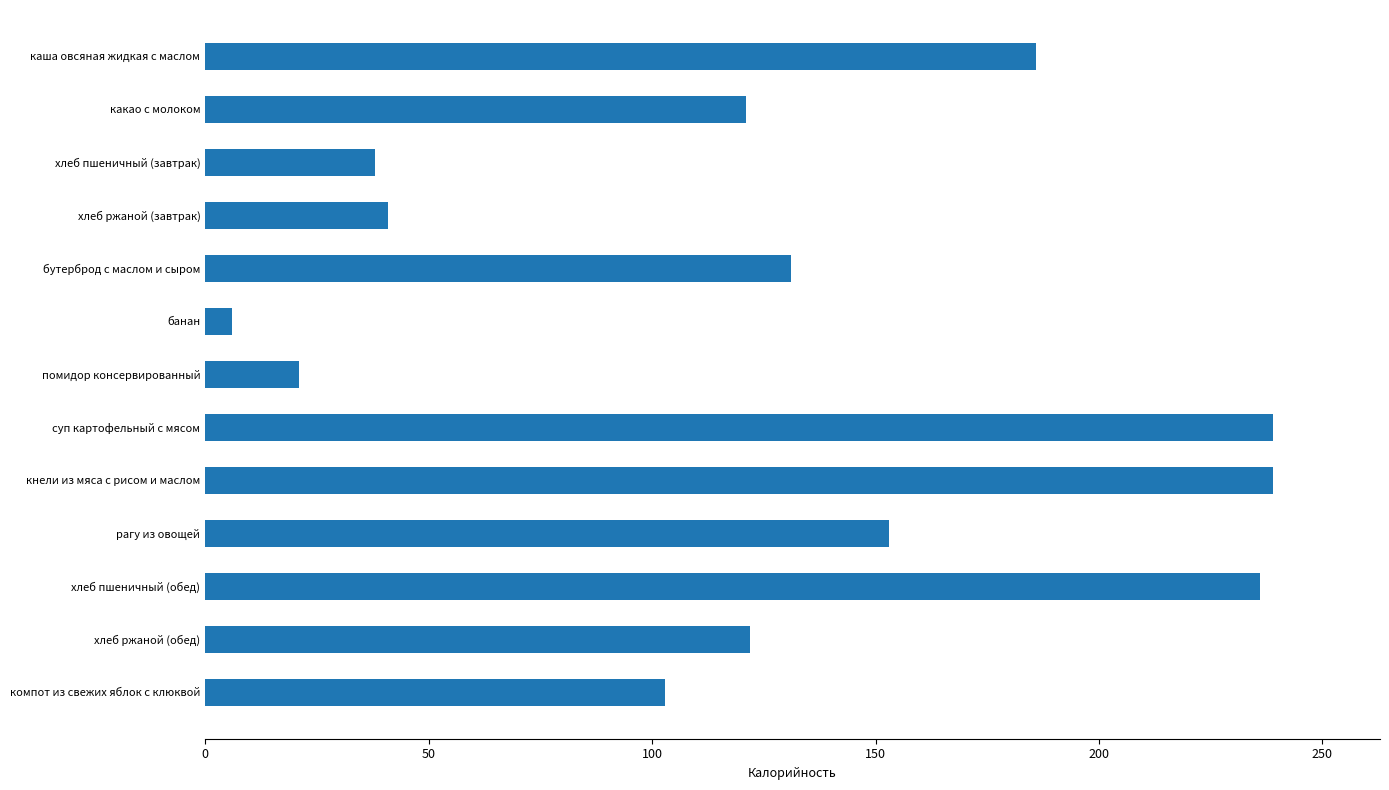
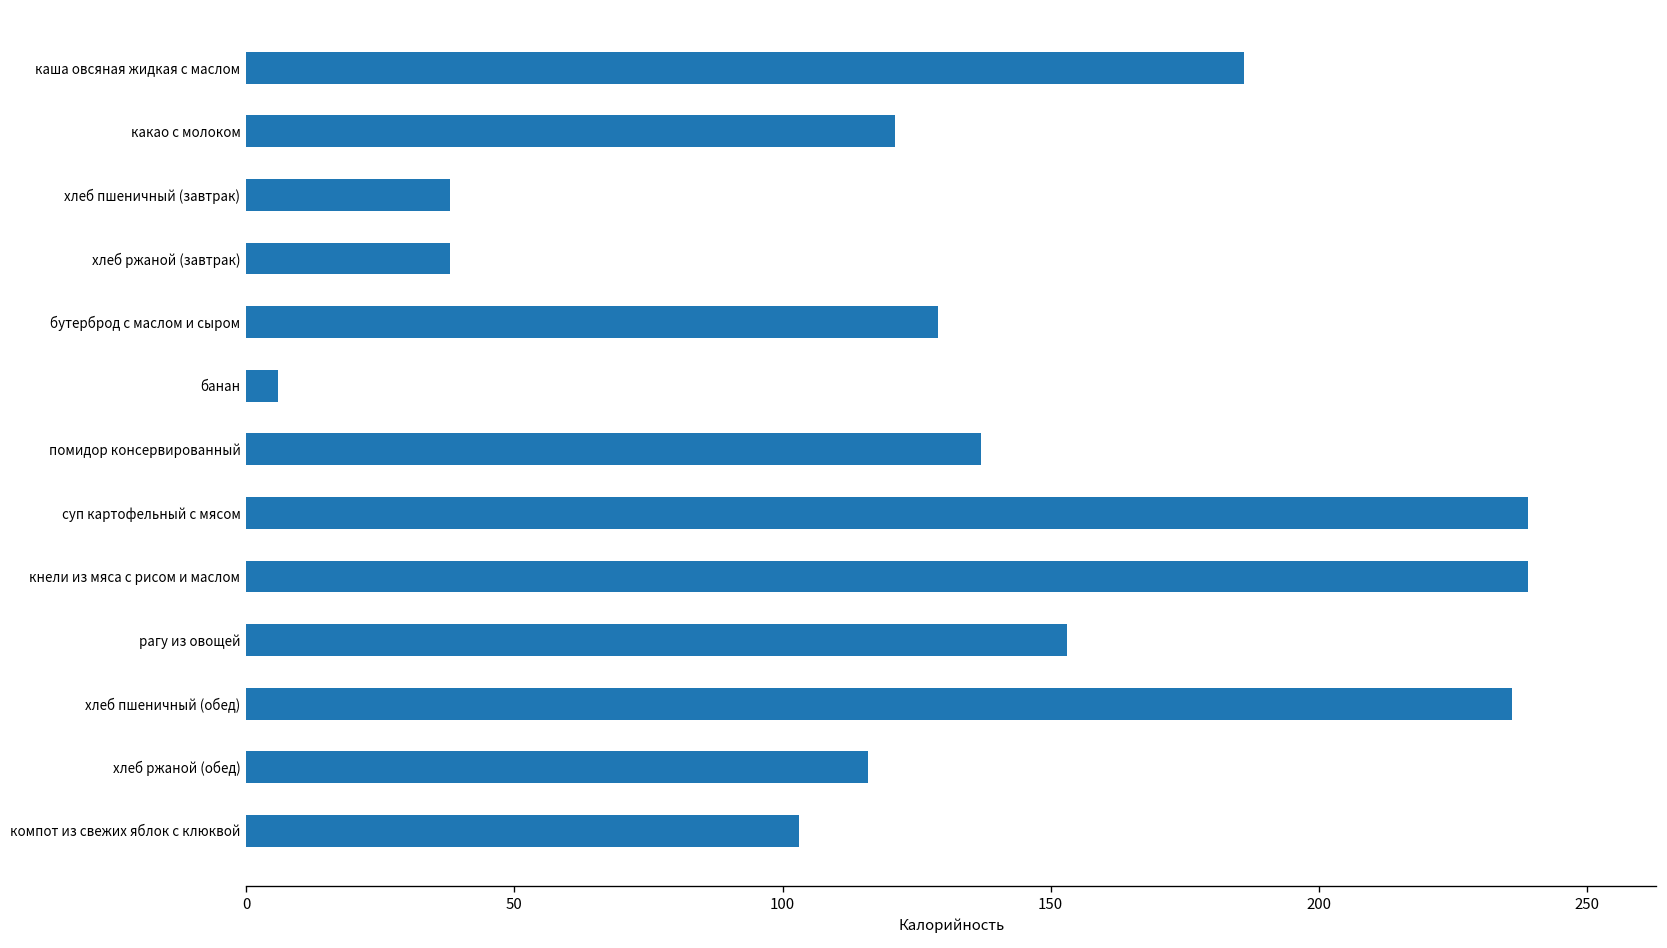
хлеб ржаной (завтрак): 41 -> 38
бутерброд с маслом и сыром: 131 -> 129
помидор консервированный: 21 -> 137
хлеб ржаной (обед): 122 -> 116
